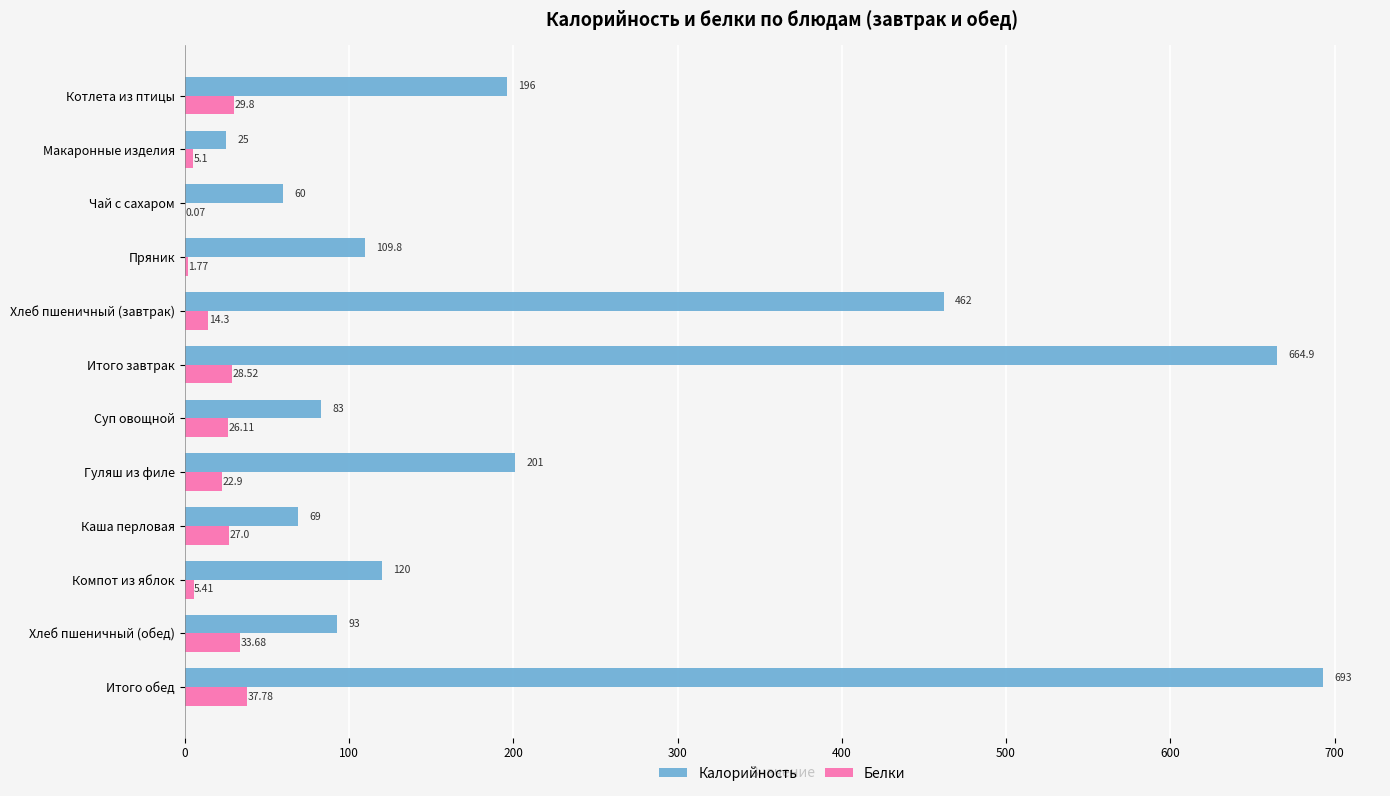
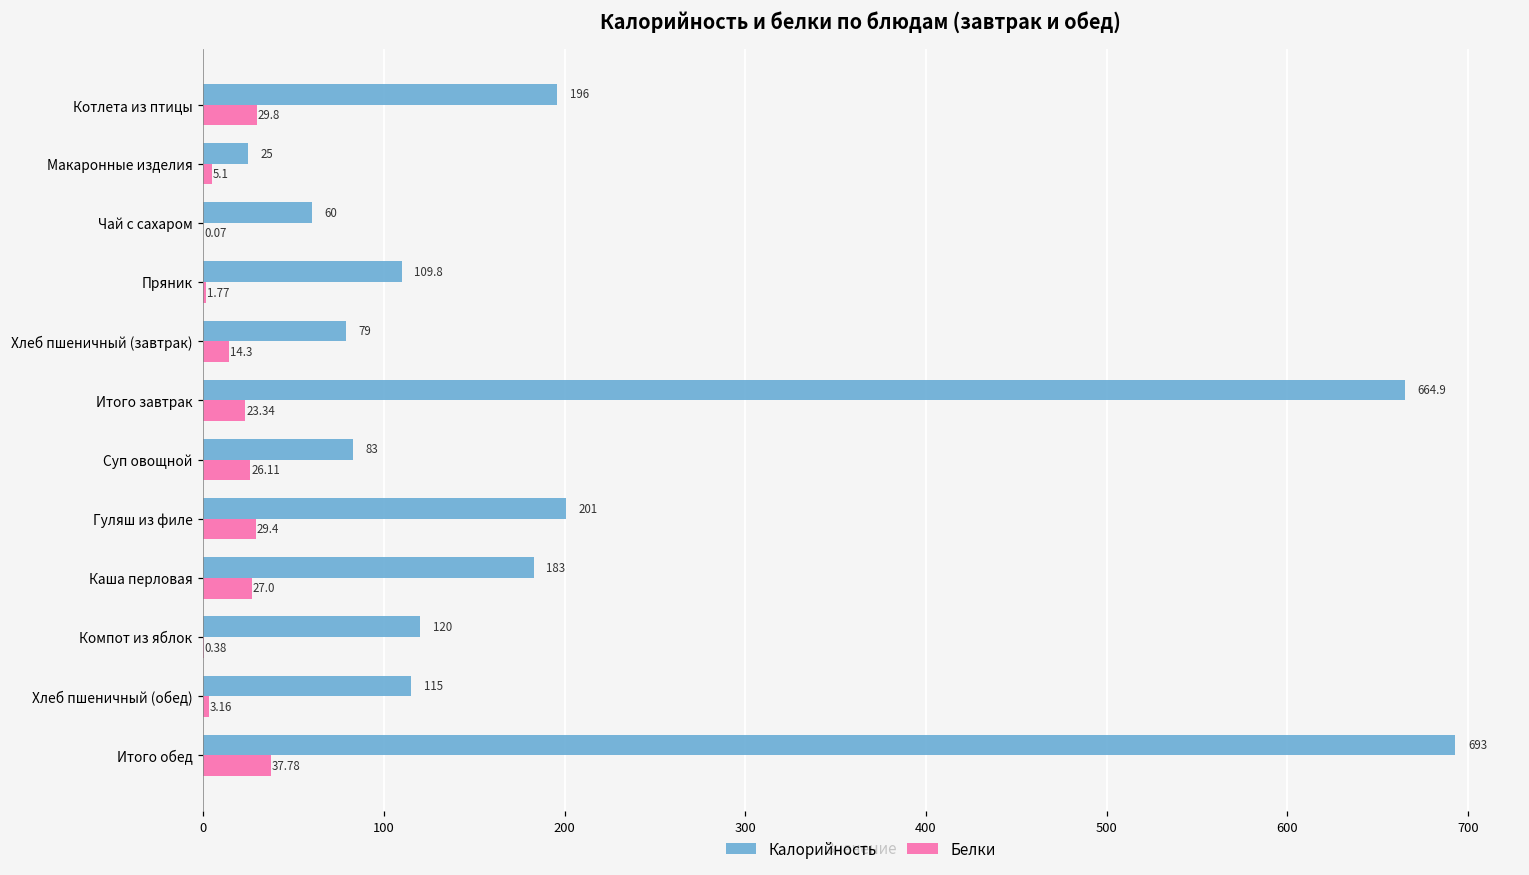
Калорийность, Хлеб пшеничный (завтрак): 462 -> 79
Белки, Итого завтрак: 28.52 -> 23.34
Белки, Гуляш из филе: 22.9 -> 29.4
Калорийность, Каша перловая: 69 -> 183
Белки, Компот из яблок: 5.41 -> 0.38
Калорийность, Хлеб пшеничный (обед): 93 -> 115
Белки, Хлеб пшеничный (обед): 33.68 -> 3.16
